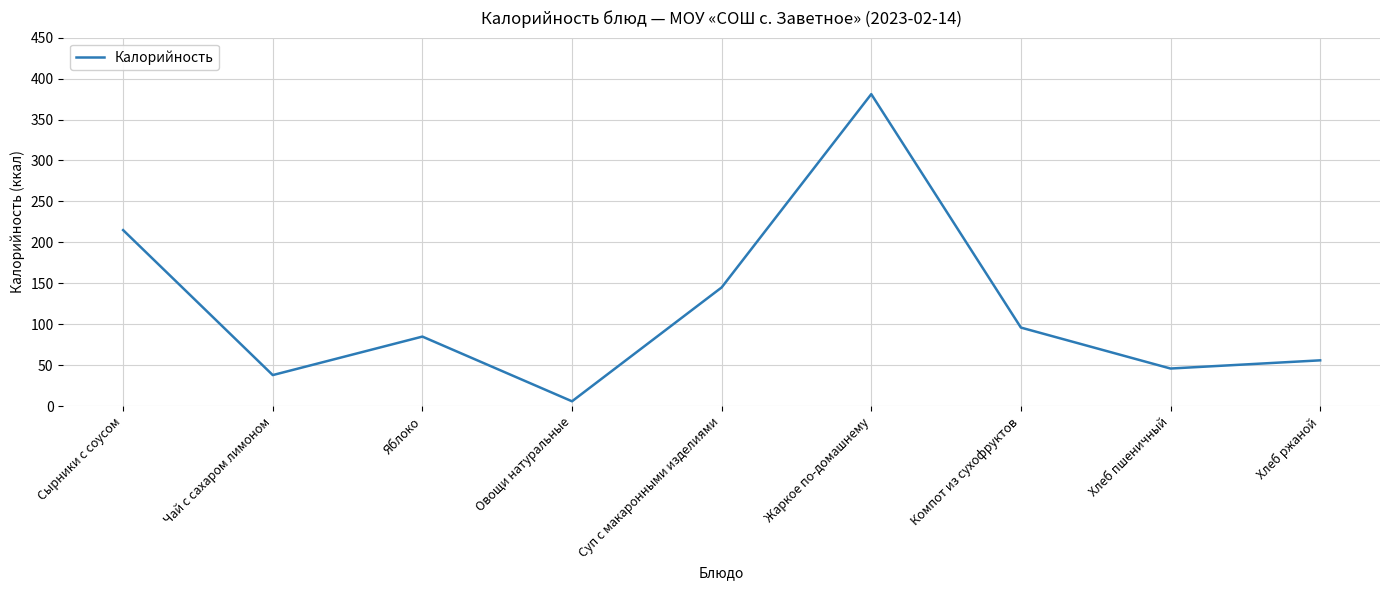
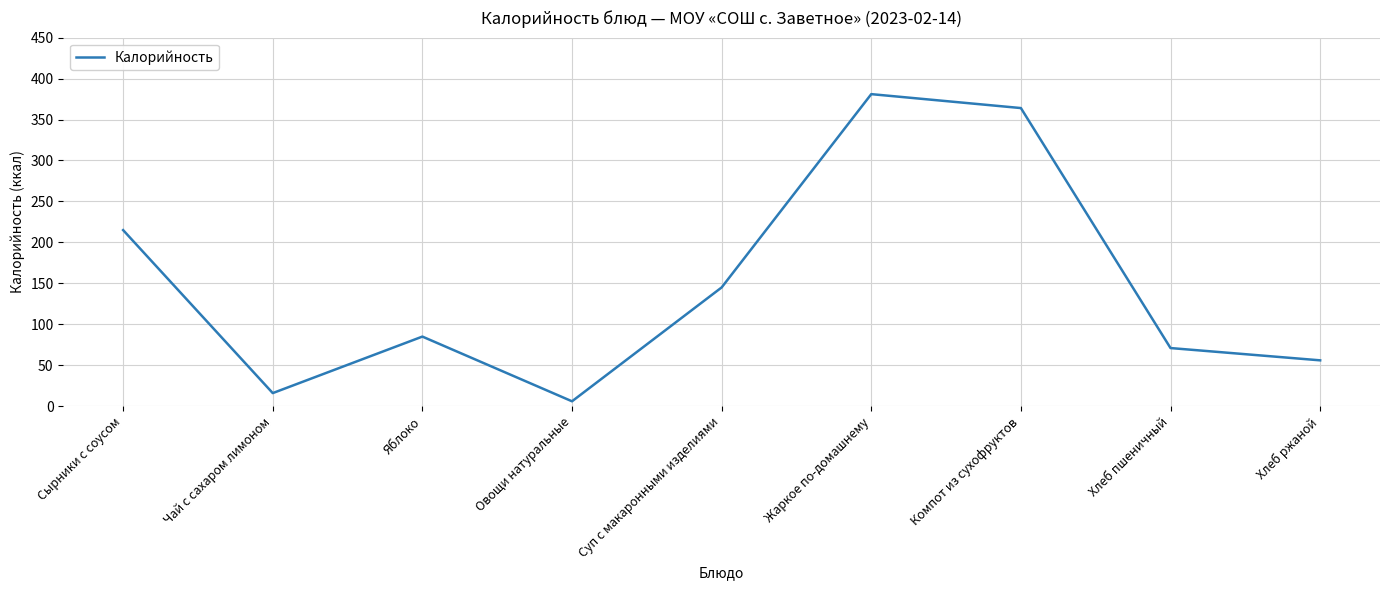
Чай с сахаром лимоном: 40 -> 20
Компот из сухофруктов: 100 -> 360
Хлеб пшеничный: 50 -> 70
